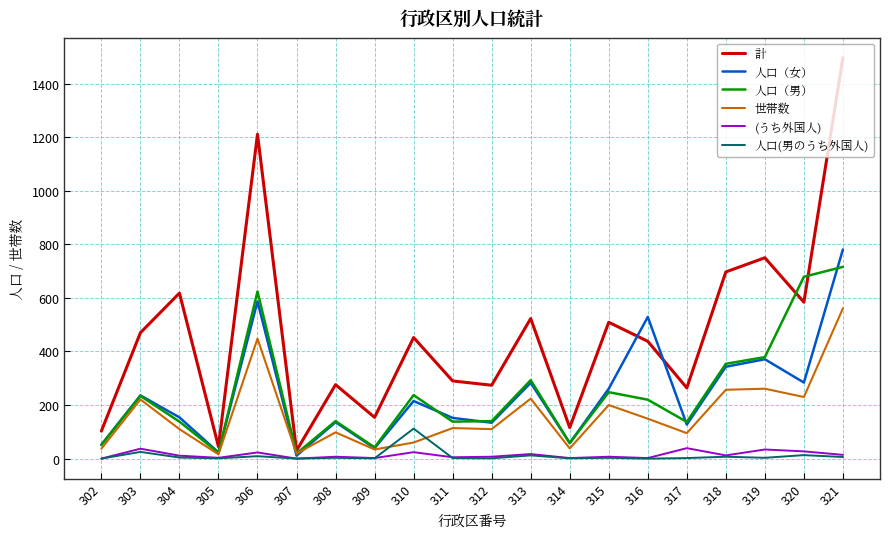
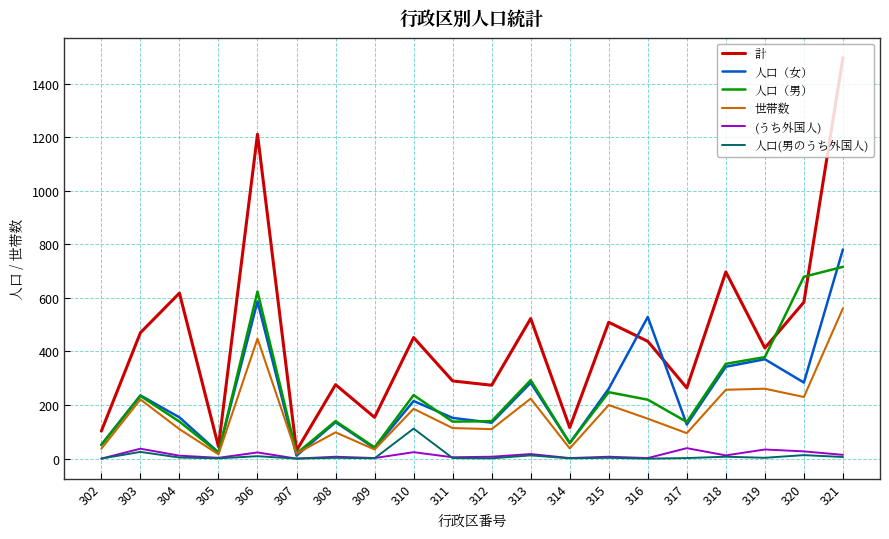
世帯数, 310: 60 -> 190
計, 319: 750 -> 410
